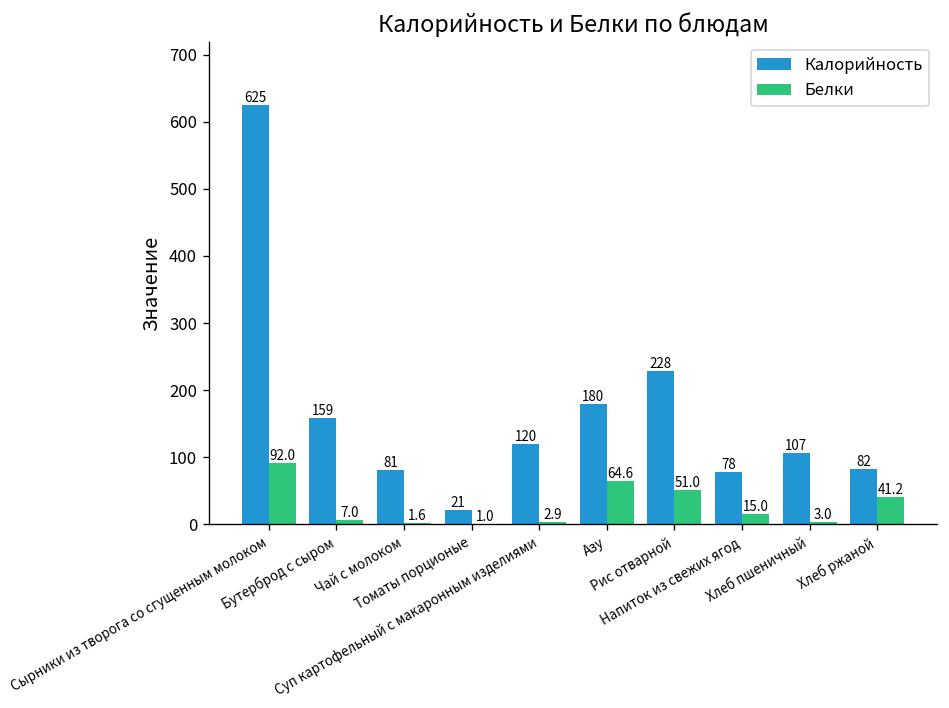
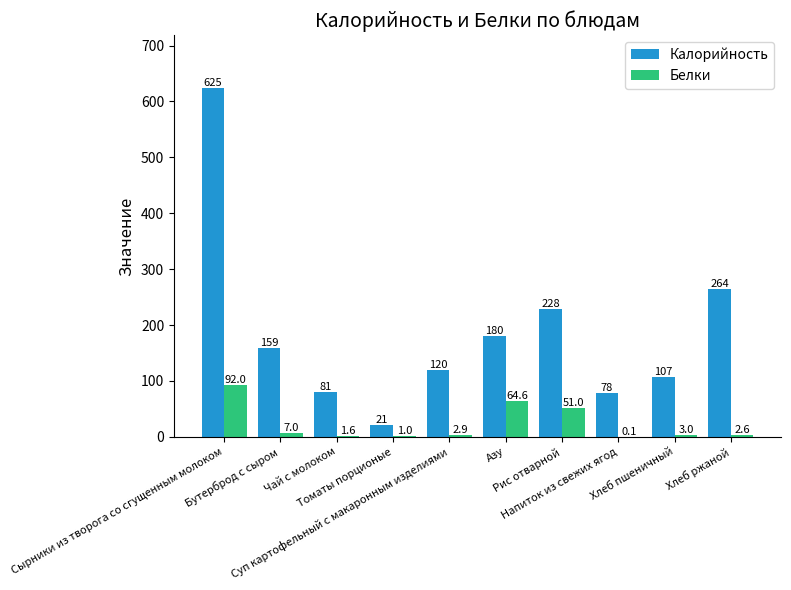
Белки, Напиток из свежих ягод: 15.0 -> 0.1
Калорийность, Хлеб ржаной: 82 -> 264
Белки, Хлеб ржаной: 41.2 -> 2.6
